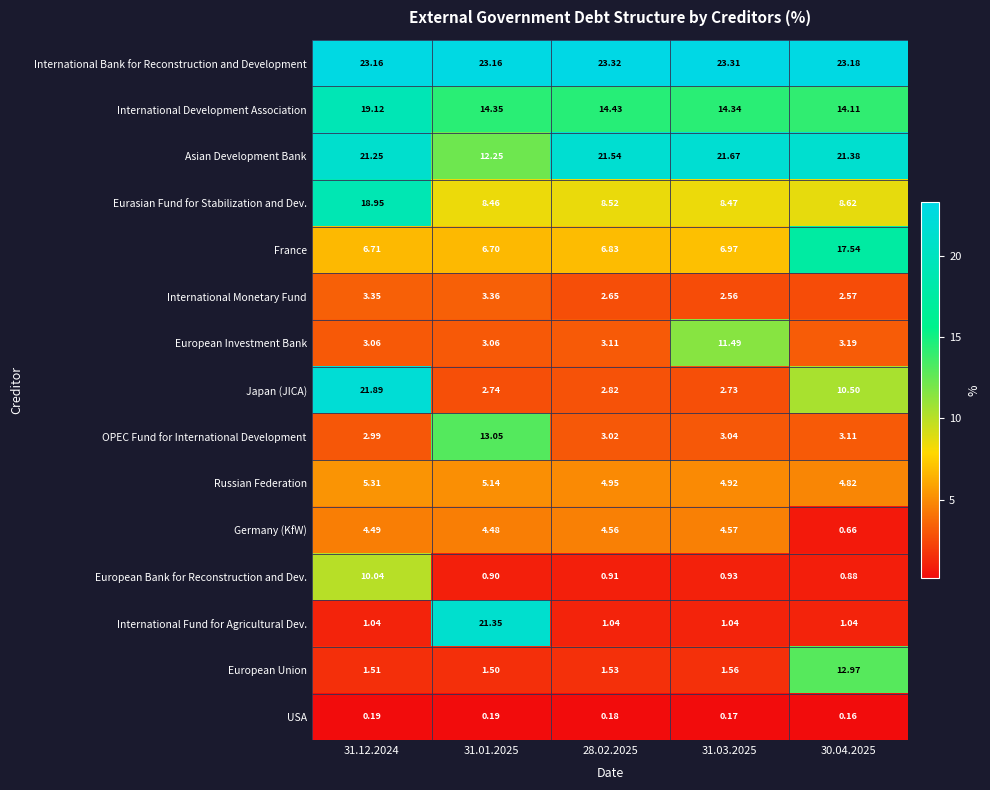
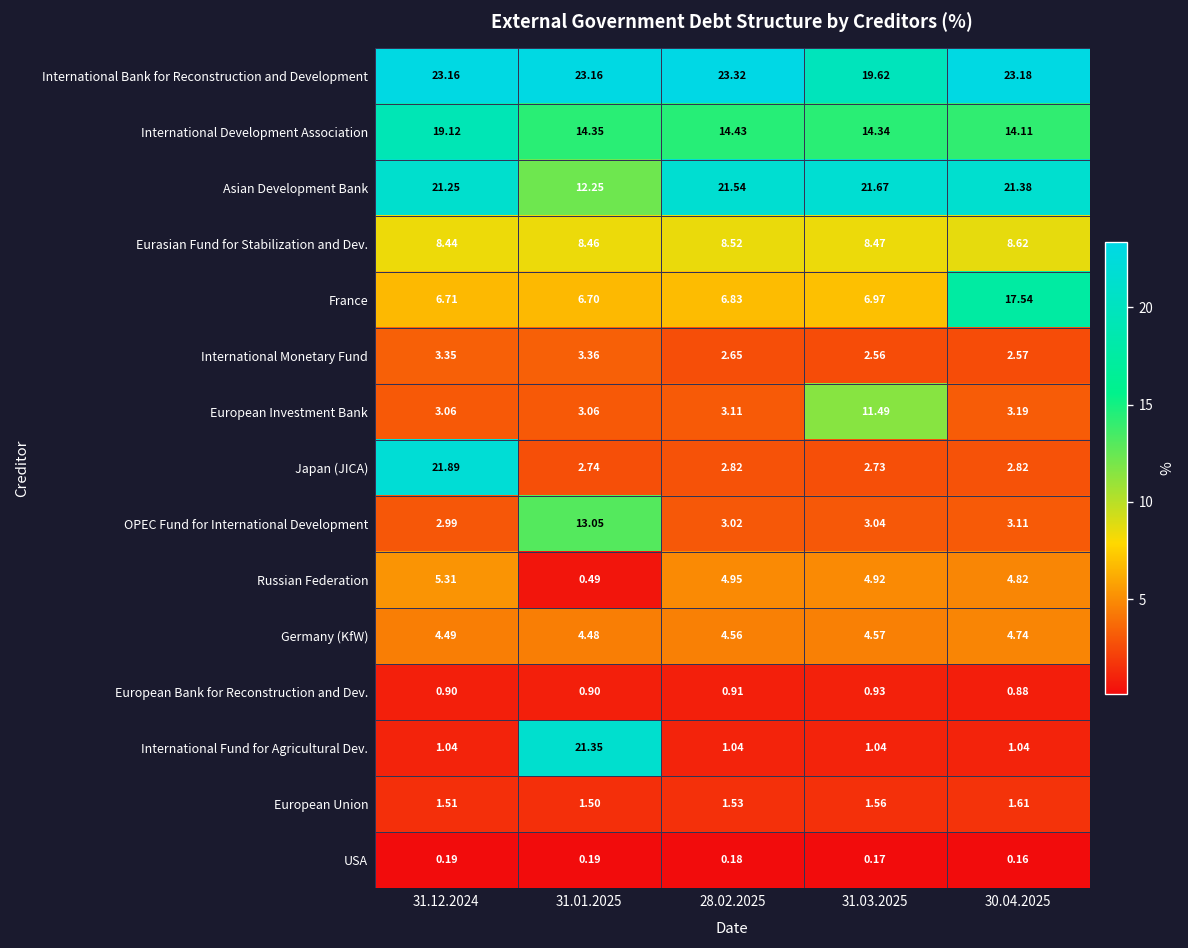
International Bank for Reconstruction and Development, 31.03.2025: 23.31 -> 19.62
Eurasian Fund for Stabilization and Dev., 31.12.2024: 18.95 -> 8.44
Japan (JICA), 30.04.2025: 10.50 -> 2.82
Russian Federation, 31.01.2025: 5.14 -> 0.49
Germany (KfW), 30.04.2025: 0.66 -> 4.74
European Bank for Reconstruction and Dev., 31.12.2024: 10.04 -> 0.90
European Union, 30.04.2025: 12.97 -> 1.61
